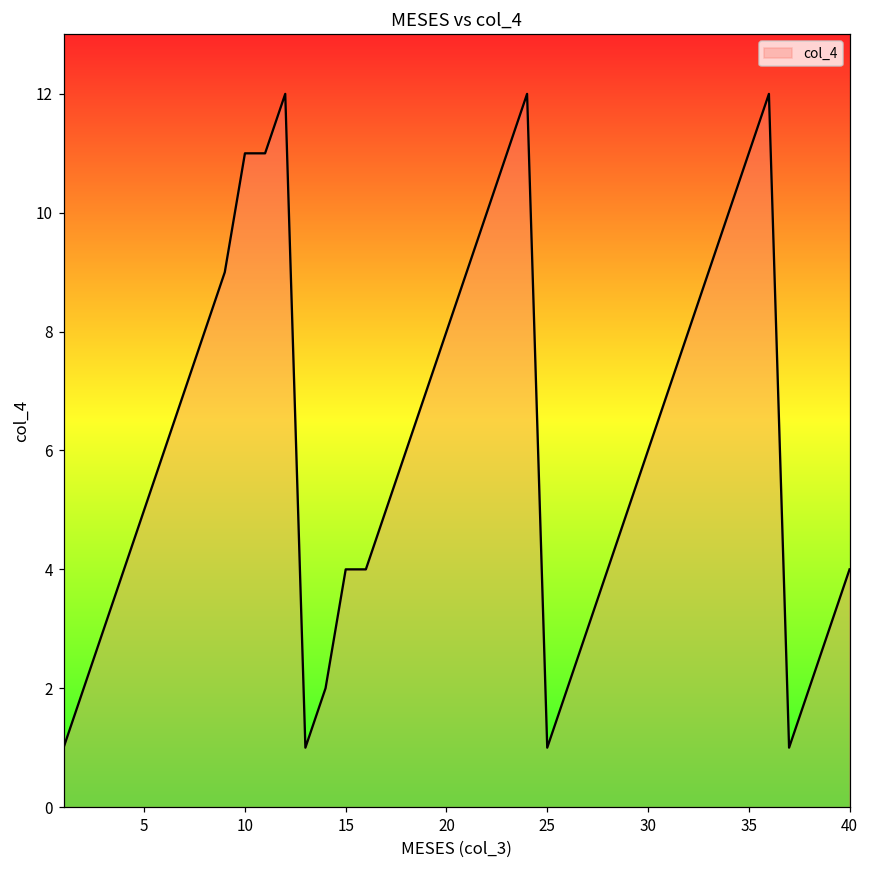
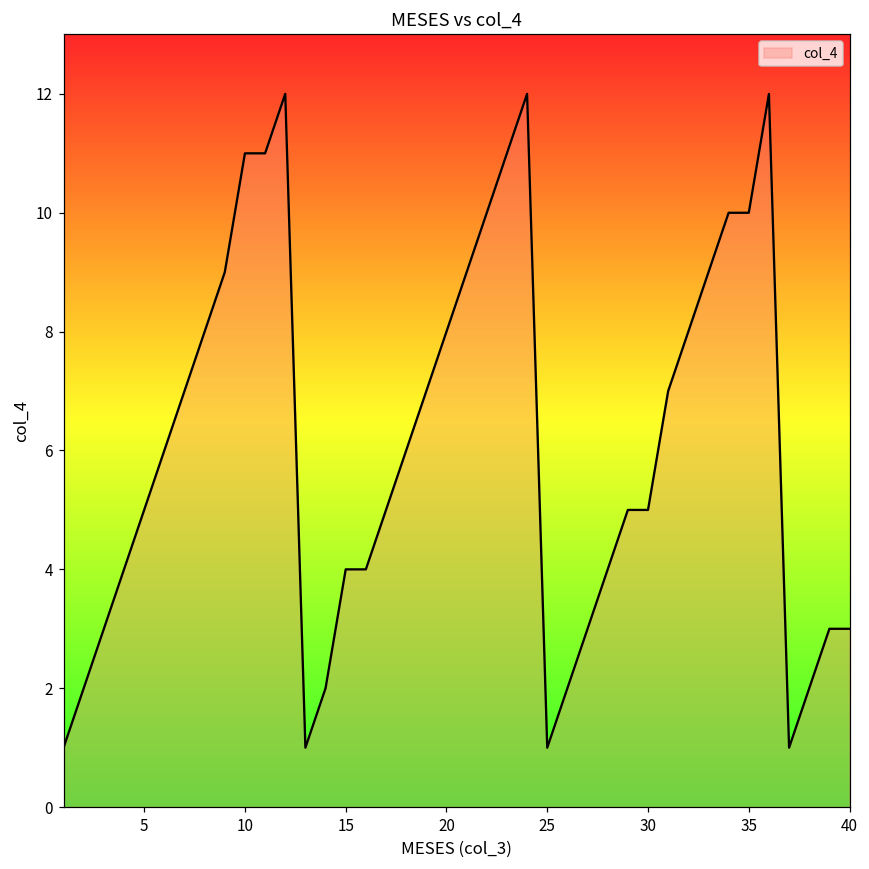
30: 6 -> 5
35: 11 -> 10
40: 4 -> 3
